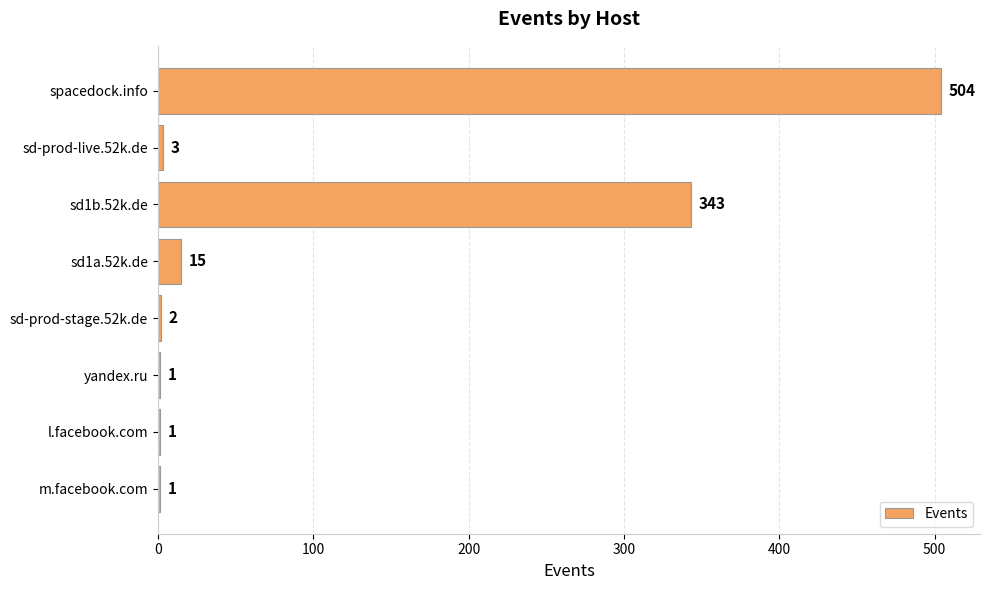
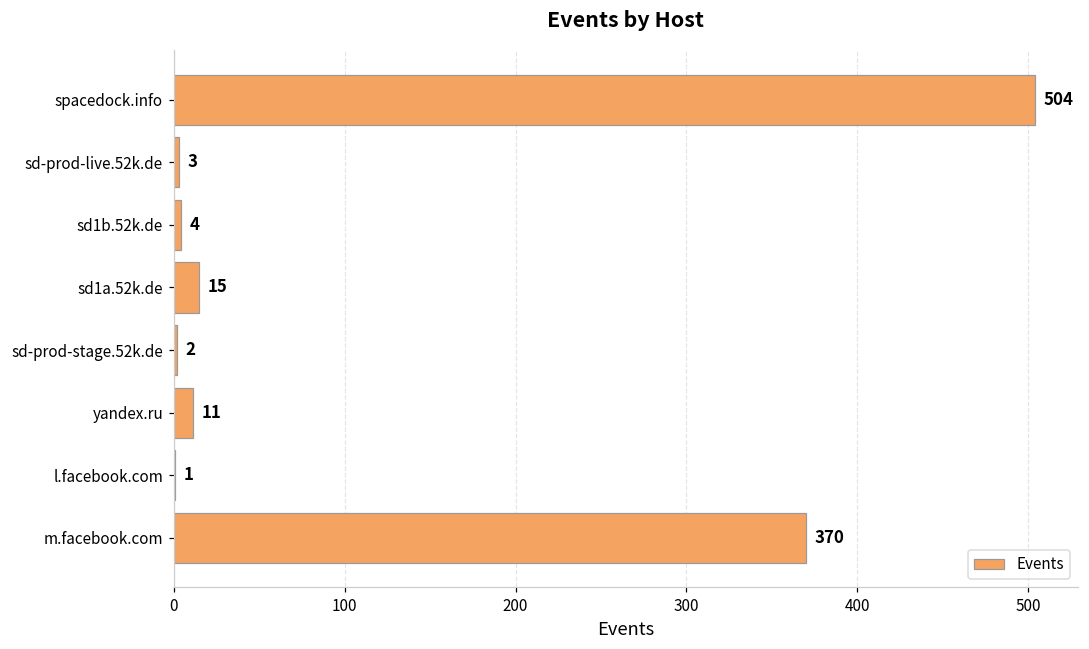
sd1b.52k.de: 343 -> 4
yandex.ru: 1 -> 11
m.facebook.com: 1 -> 370
